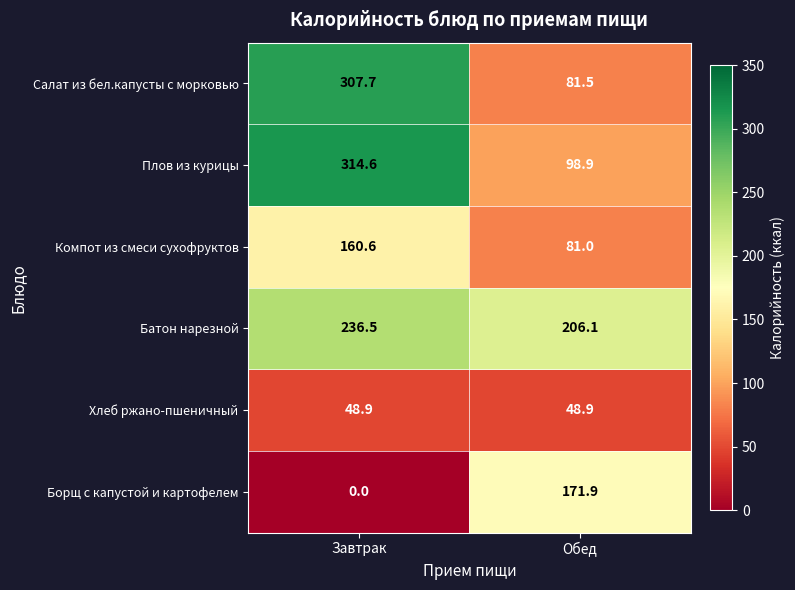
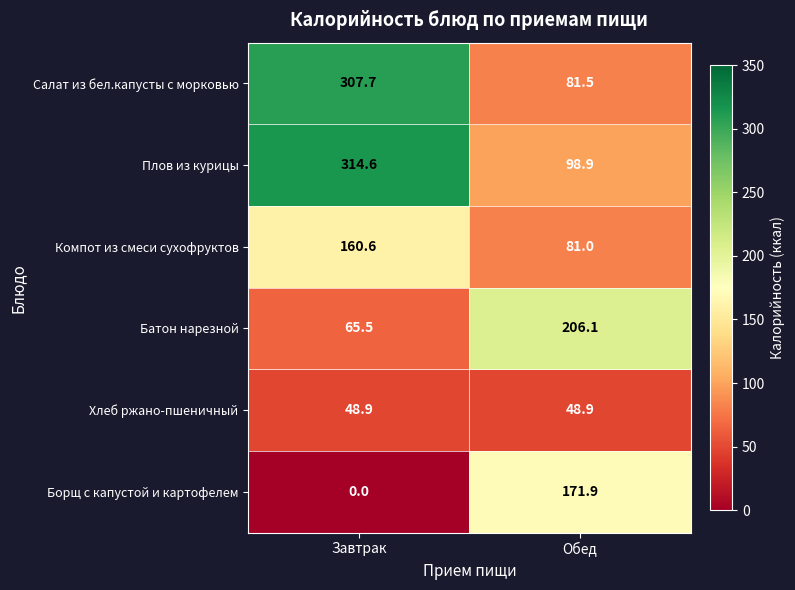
Батон нарезной, Завтрак: 236.5 -> 65.5
